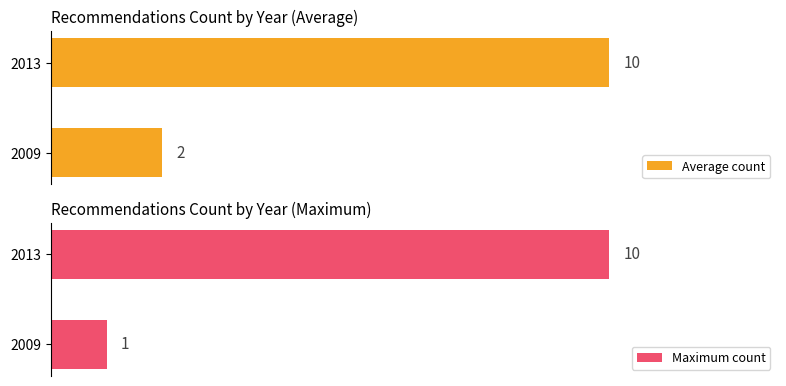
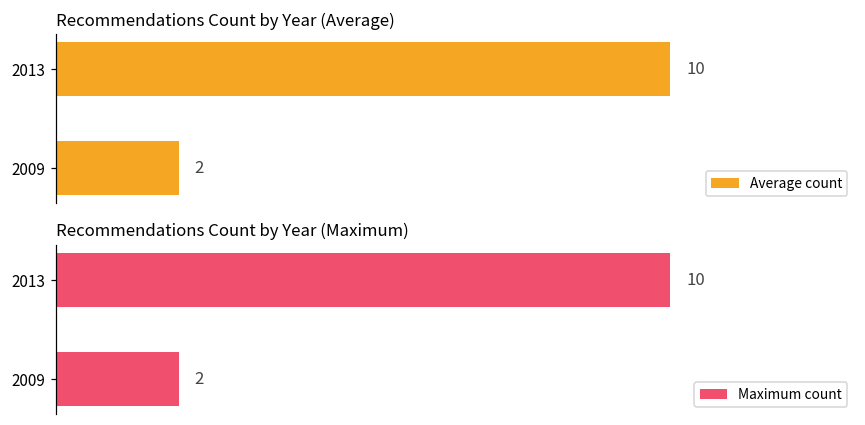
Recommendations Count by Year (Maximum), 2009: 1 -> 2
